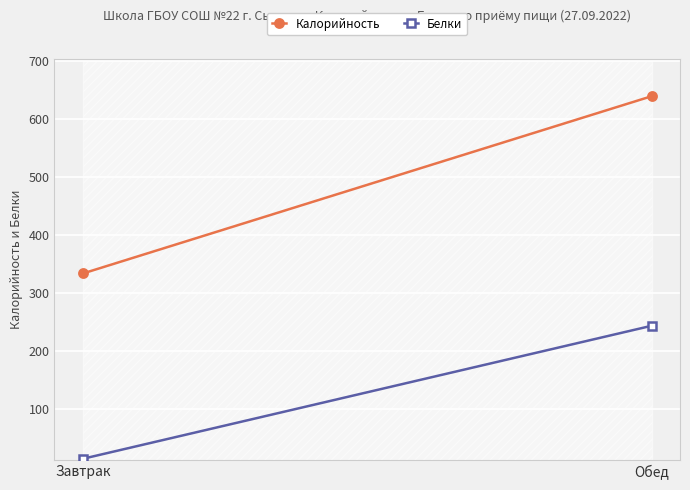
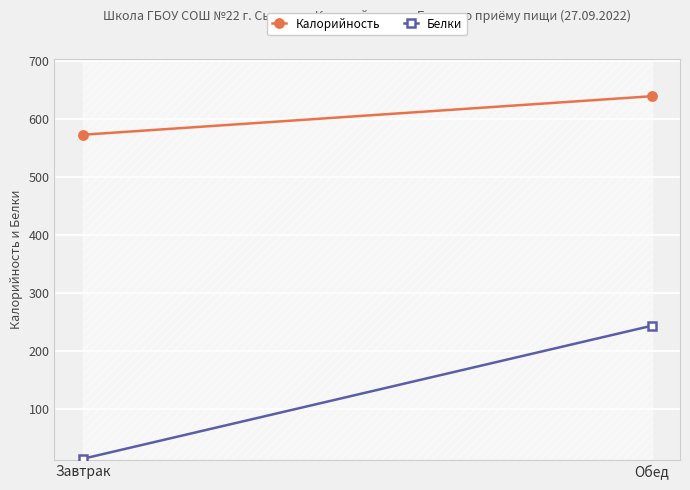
Калорийность, Завтрак: 330 -> 570
